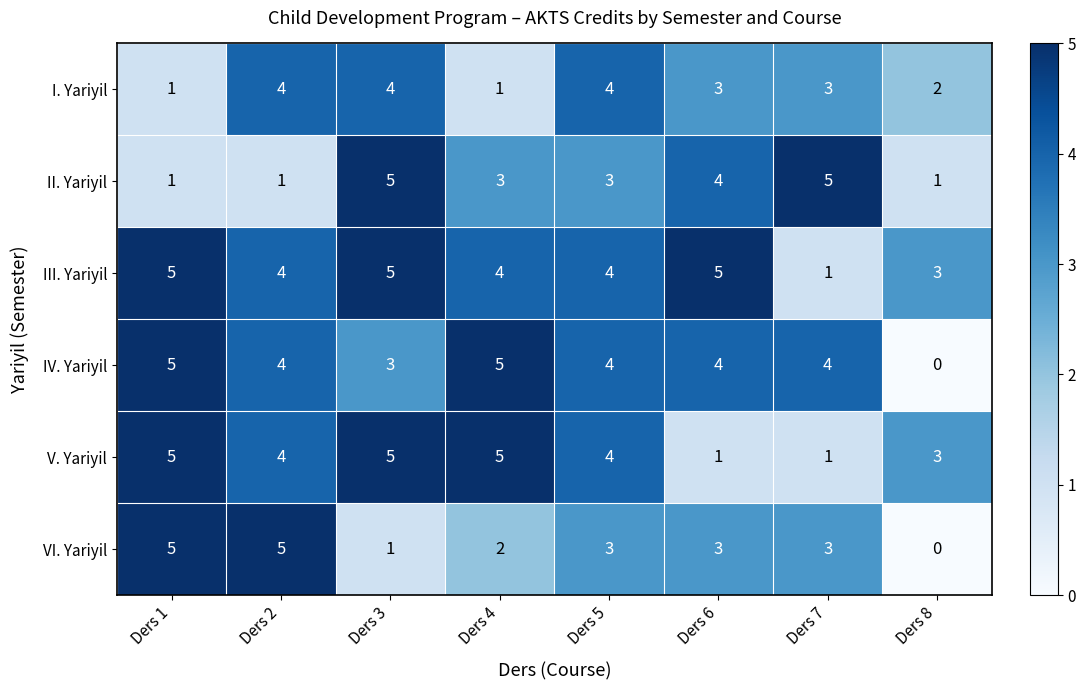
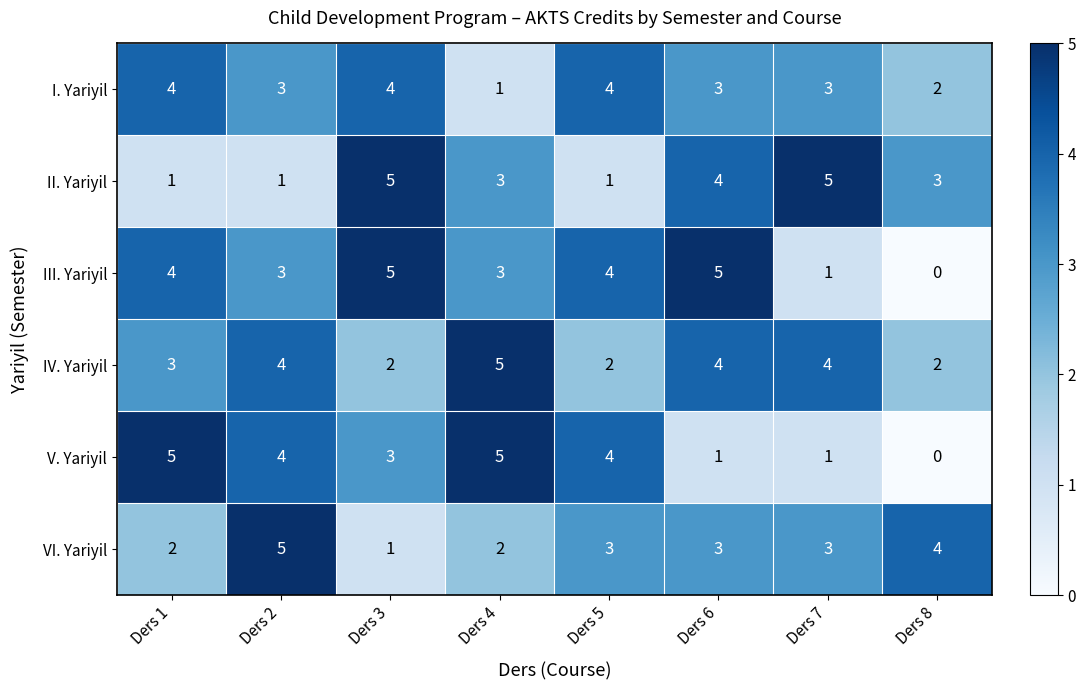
I. Yariyil, Ders 1: 1 -> 4
I. Yariyil, Ders 2: 4 -> 3
II. Yariyil, Ders 5: 3 -> 1
II. Yariyil, Ders 8: 1 -> 3
III. Yariyil, Ders 1: 5 -> 4
III. Yariyil, Ders 2: 4 -> 3
III. Yariyil, Ders 4: 4 -> 3
III. Yariyil, Ders 8: 3 -> 0
IV. Yariyil, Ders 1: 5 -> 3
IV. Yariyil, Ders 3: 3 -> 2
IV. Yariyil, Ders 5: 4 -> 2
IV. Yariyil, Ders 8: 0 -> 2
V. Yariyil, Ders 3: 5 -> 3
V. Yariyil, Ders 8: 3 -> 0
VI. Yariyil, Ders 1: 5 -> 2
VI. Yariyil, Ders 8: 0 -> 4
